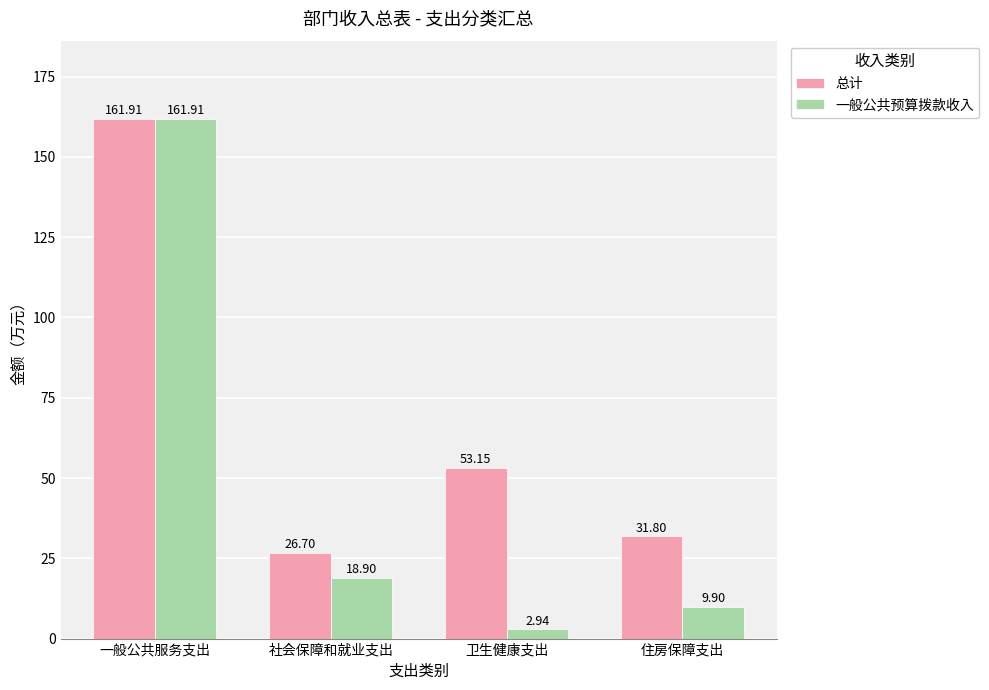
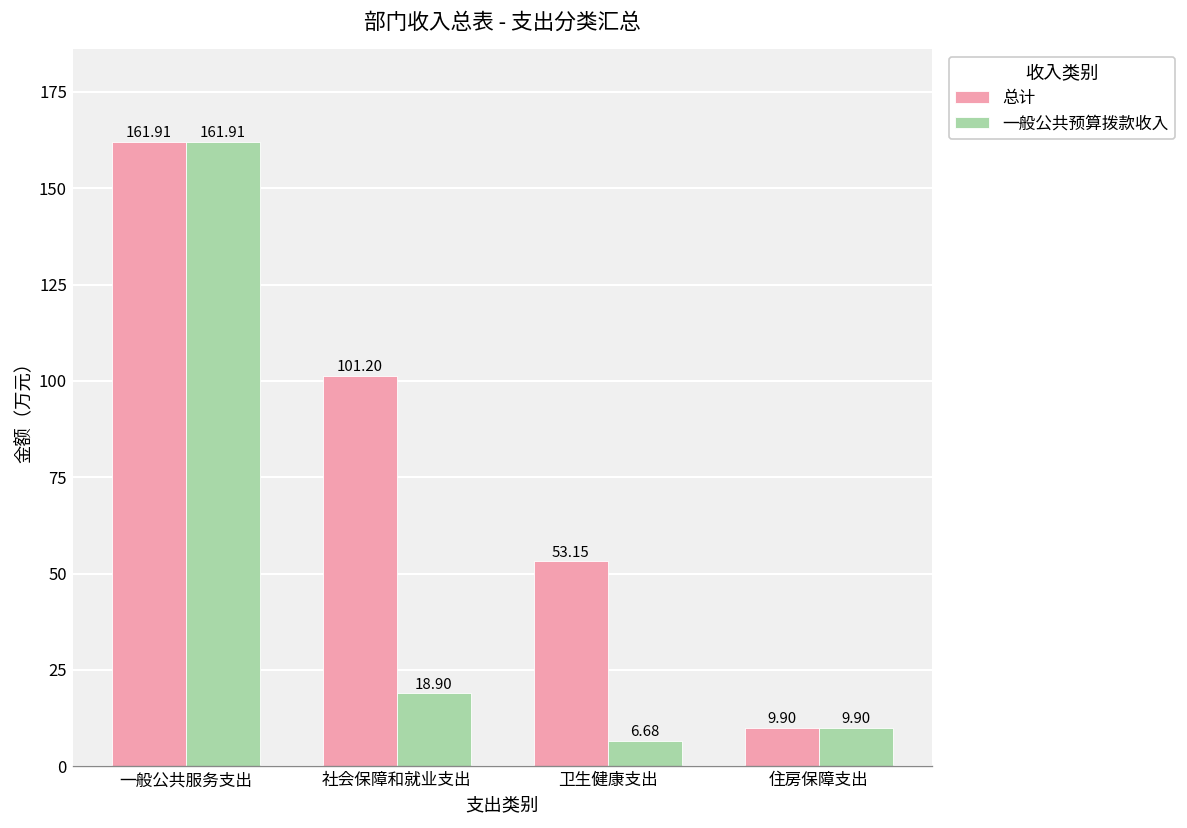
总计, 社会保障和就业支出: 26.70 -> 101.20
一般公共预算拨款收入, 卫生健康支出: 2.94 -> 6.68
总计, 住房保障支出: 31.80 -> 9.90
